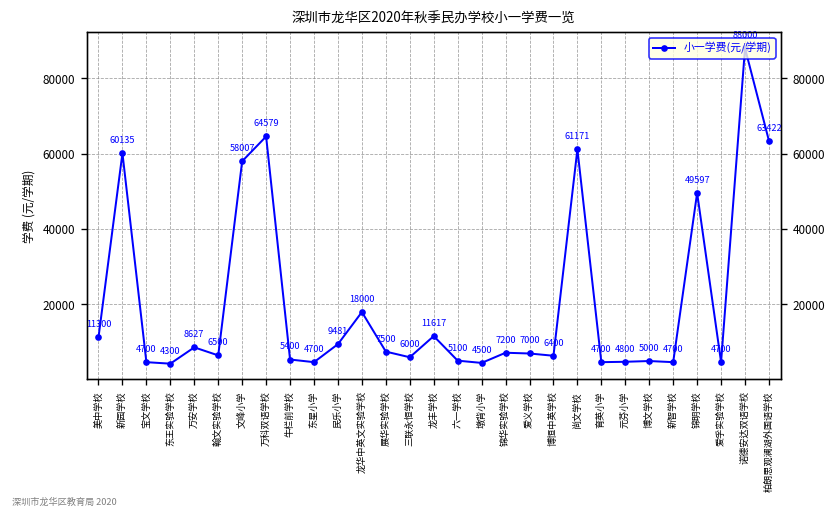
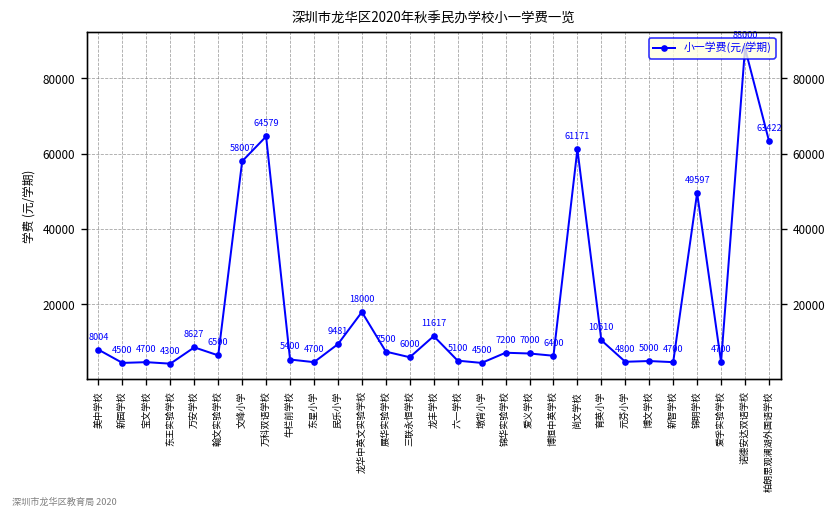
美中学校: 11300 -> 8004
新园学校: 60135 -> 4500
育英小学: 4700 -> 10510
